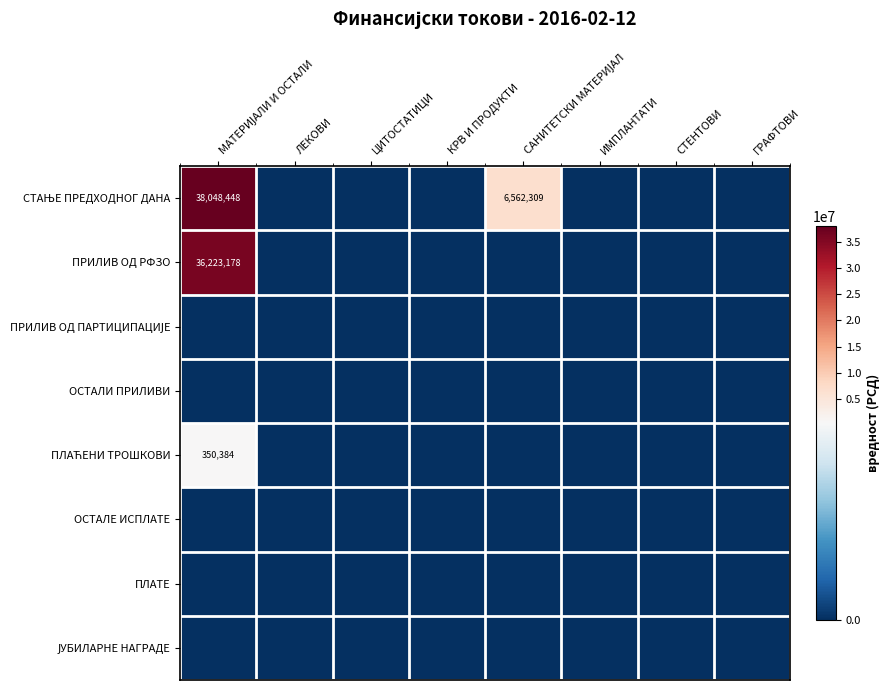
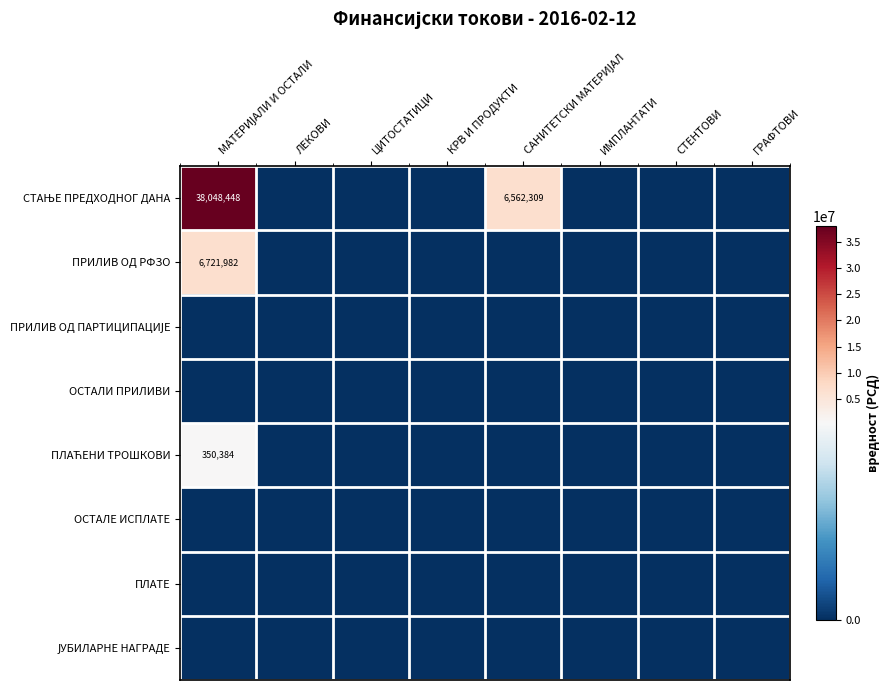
ПРИЛИВ ОД РФЗО, МАТЕРИЈАЛИ И ОСТАЛИ: 36,223,178 -> 6,721,982
